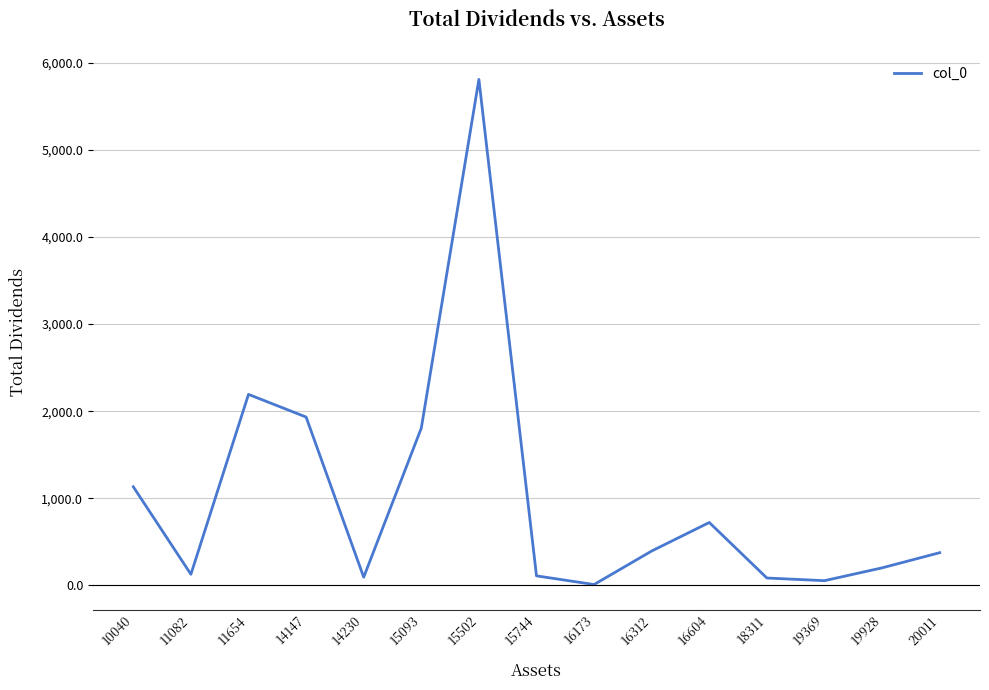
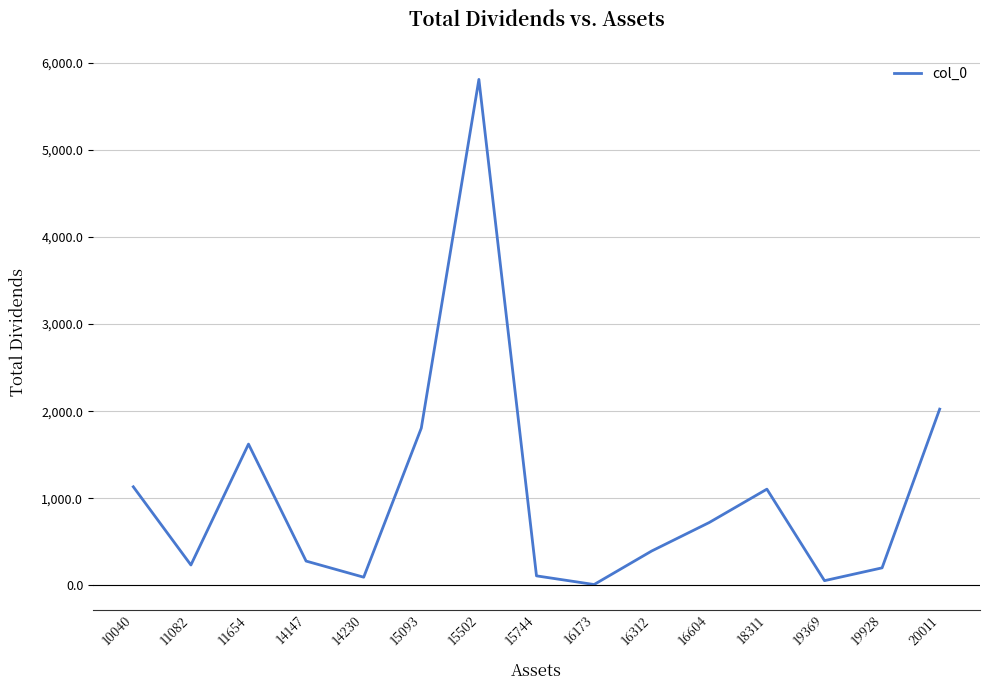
11082: 100 -> 200
11654: 2,200 -> 1,600
14147: 1,900 -> 300
18311: 100 -> 1,100
20011: 400 -> 2,000
